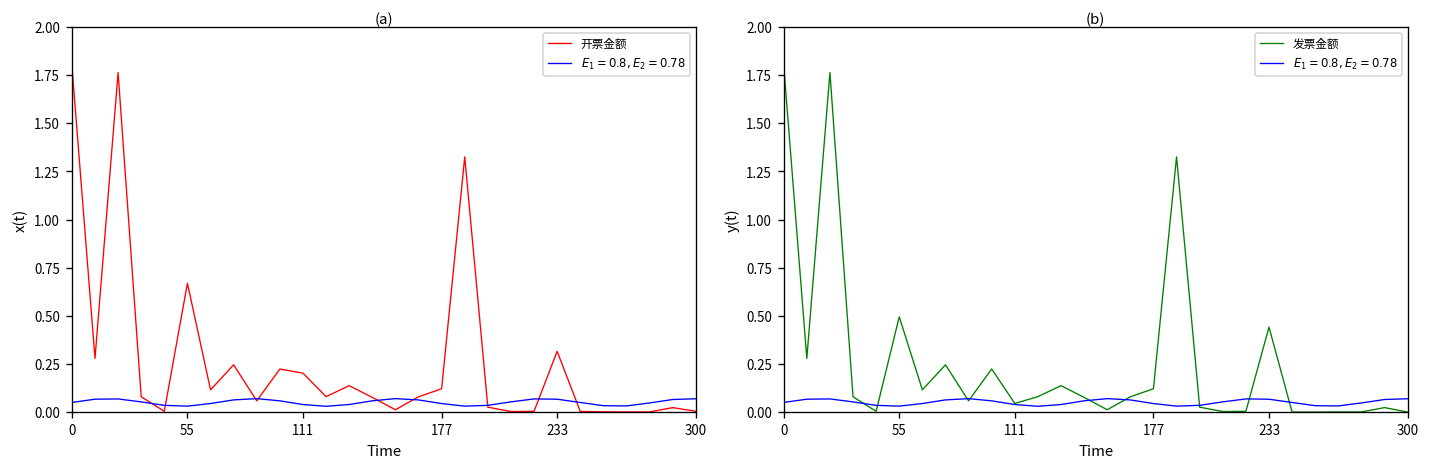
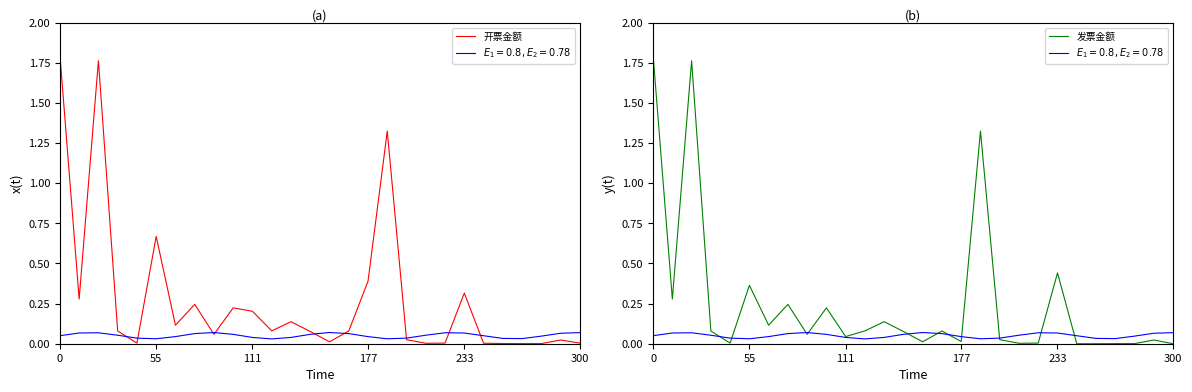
(a), 开票金额, 177: 0.12 -> 0.39
(b), 发票金额, 55: 0.49 -> 0.36
(b), 发票金额, 177: 0.12 -> 0.01
